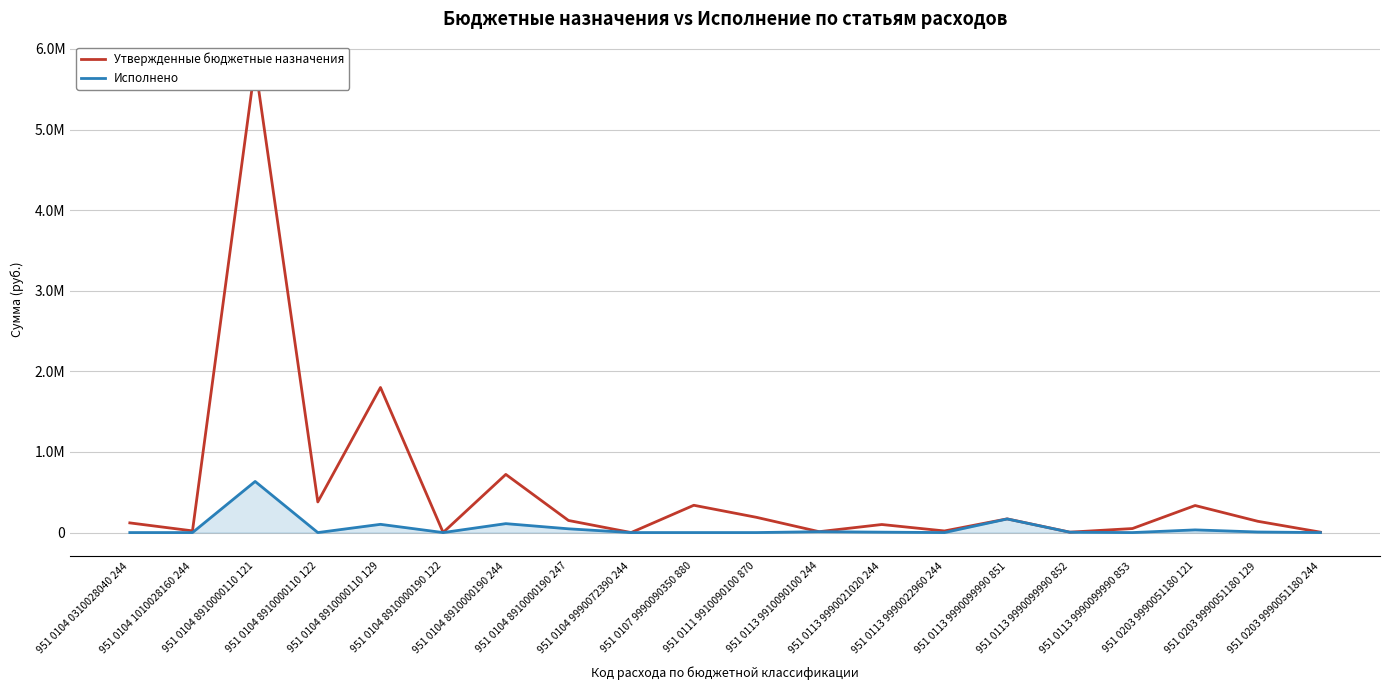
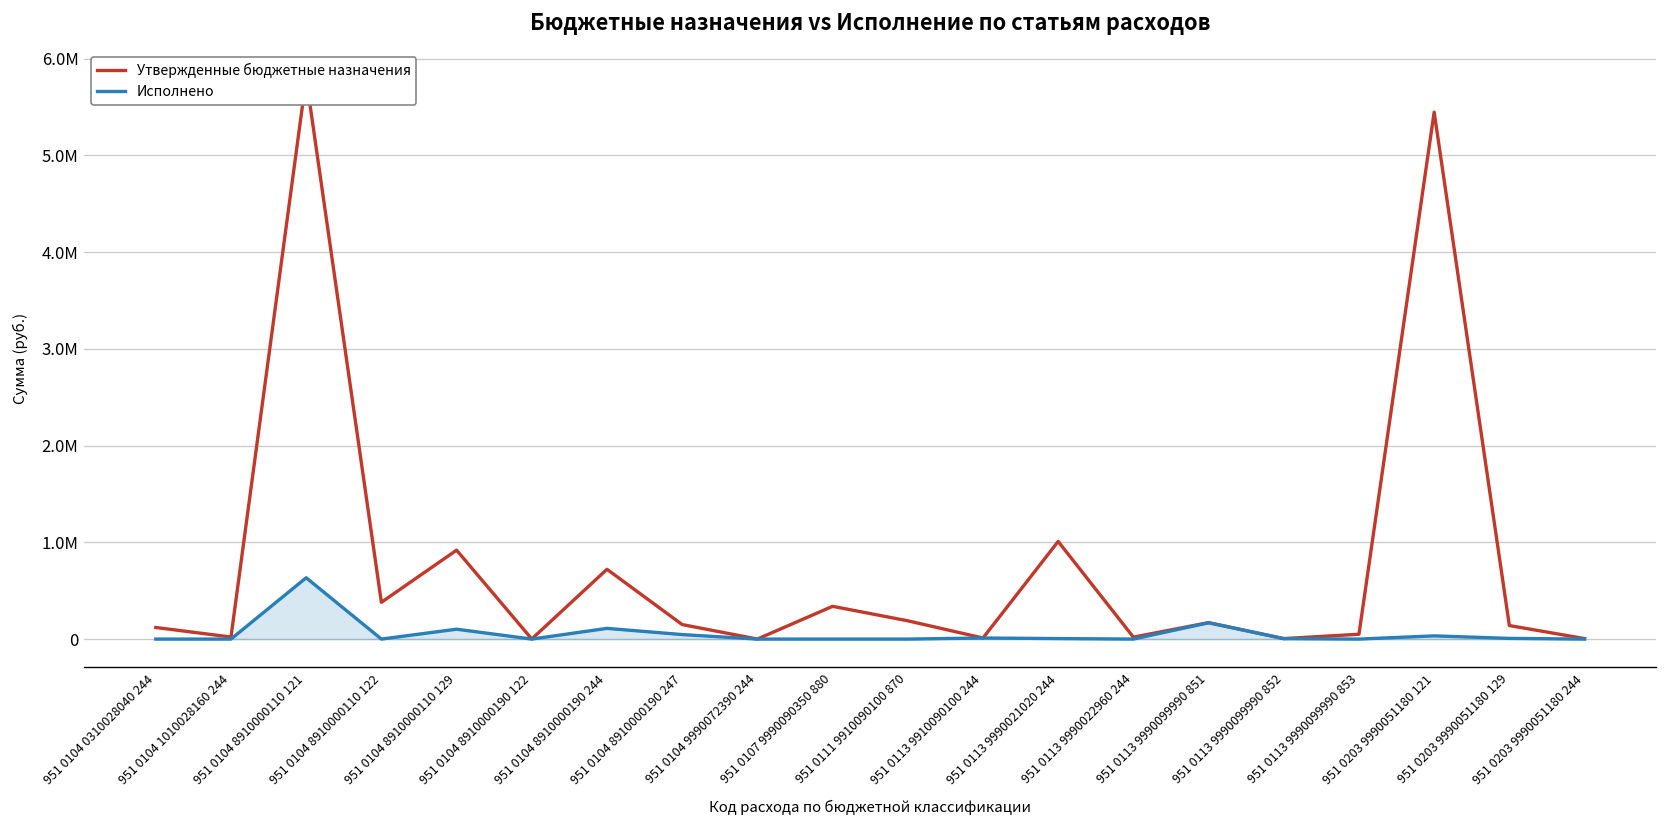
Утвержденные бюджетные назначения, 951 0104 8910000110 129: 1800000 -> 900000
Утвержденные бюджетные назначения, 951 0113 9990021020 244: 100000 -> 1000000
Утвержденные бюджетные назначения, 951 0203 9990051180 121: 300000 -> 5400000
